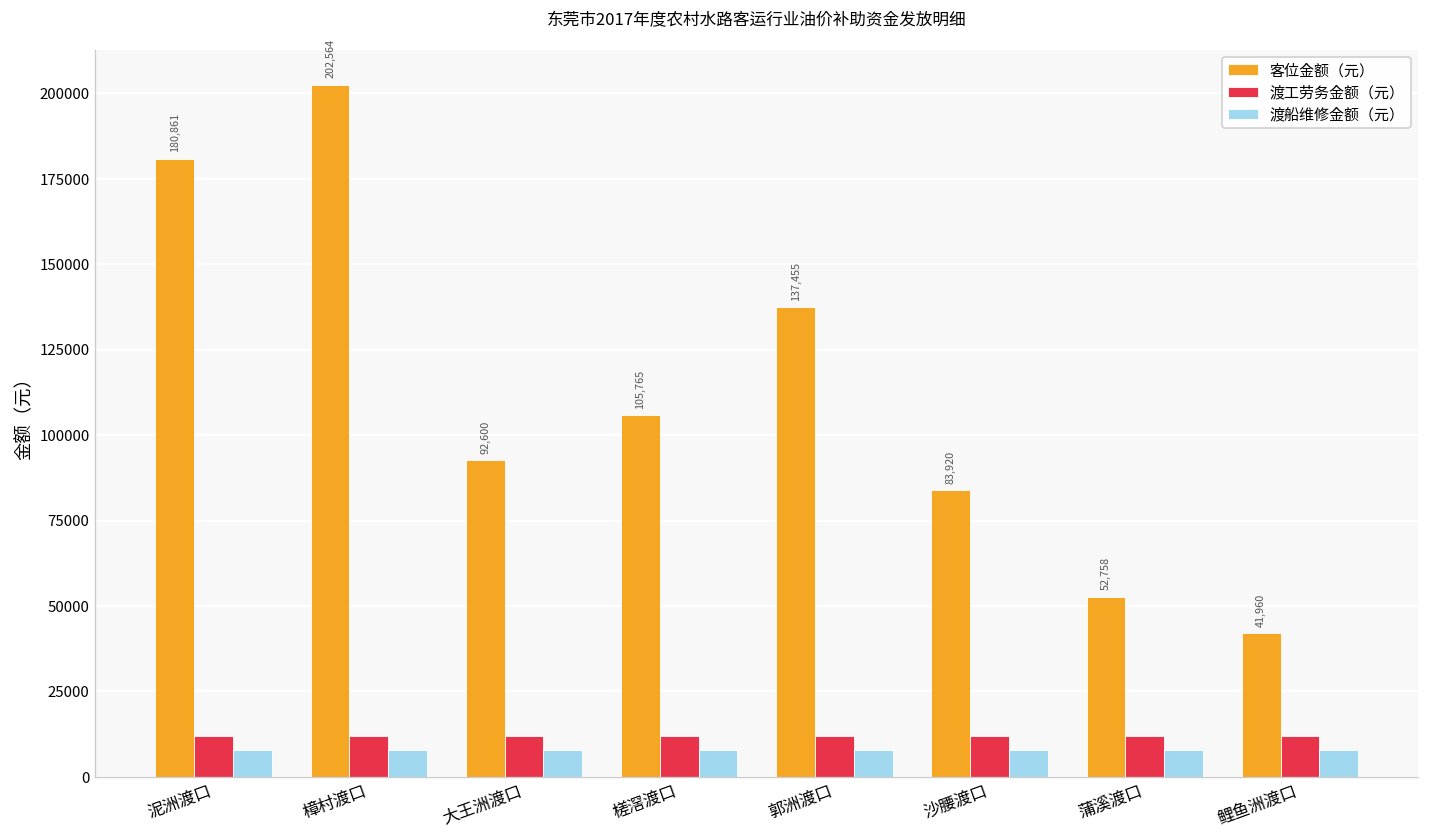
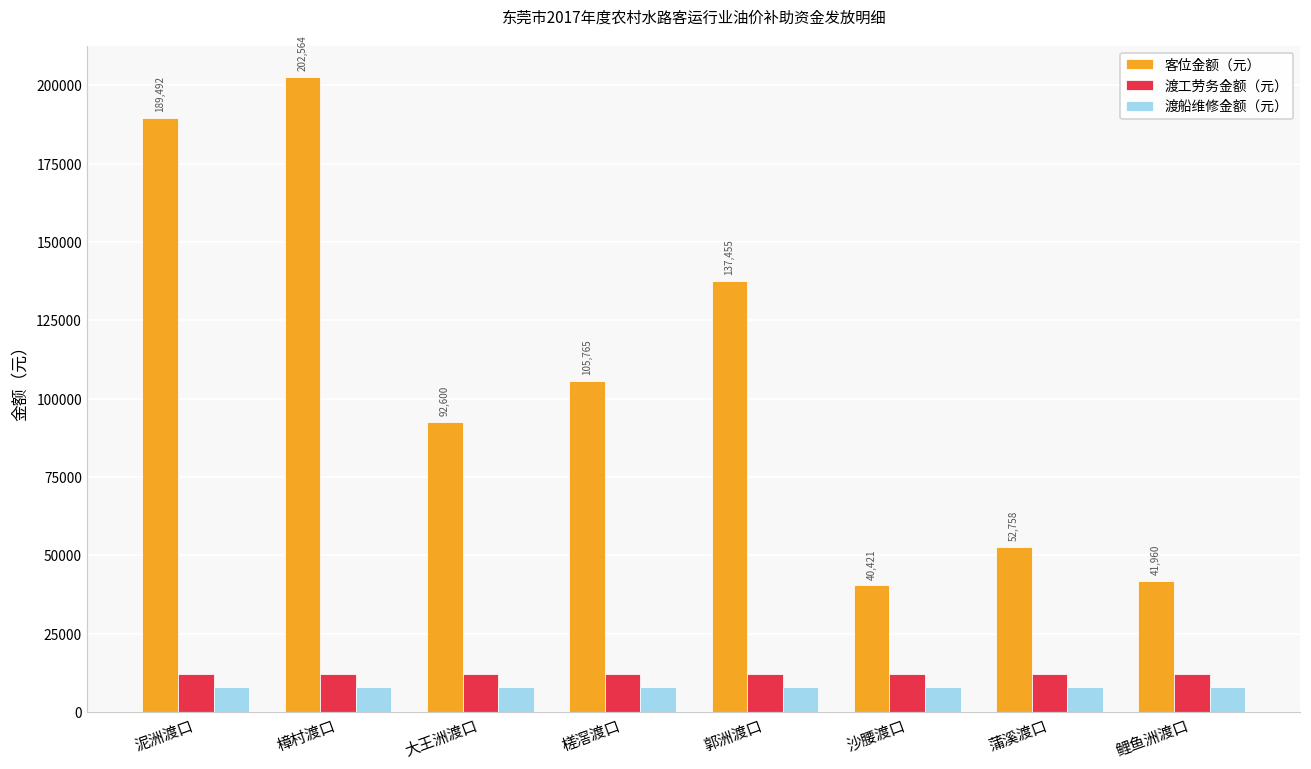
客位金额（元）, 泥洲渡口: 180,861 -> 189,492
客位金额（元）, 沙腰渡口: 83,920 -> 40,421
